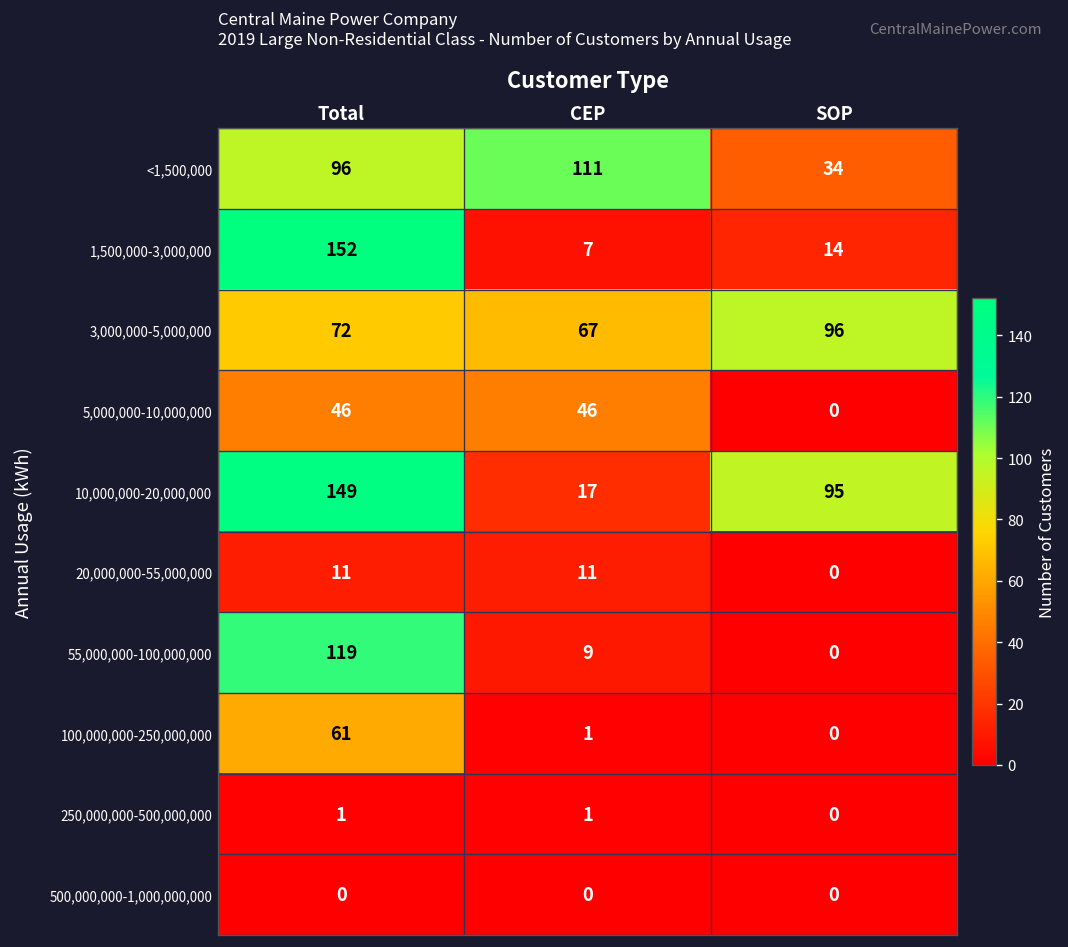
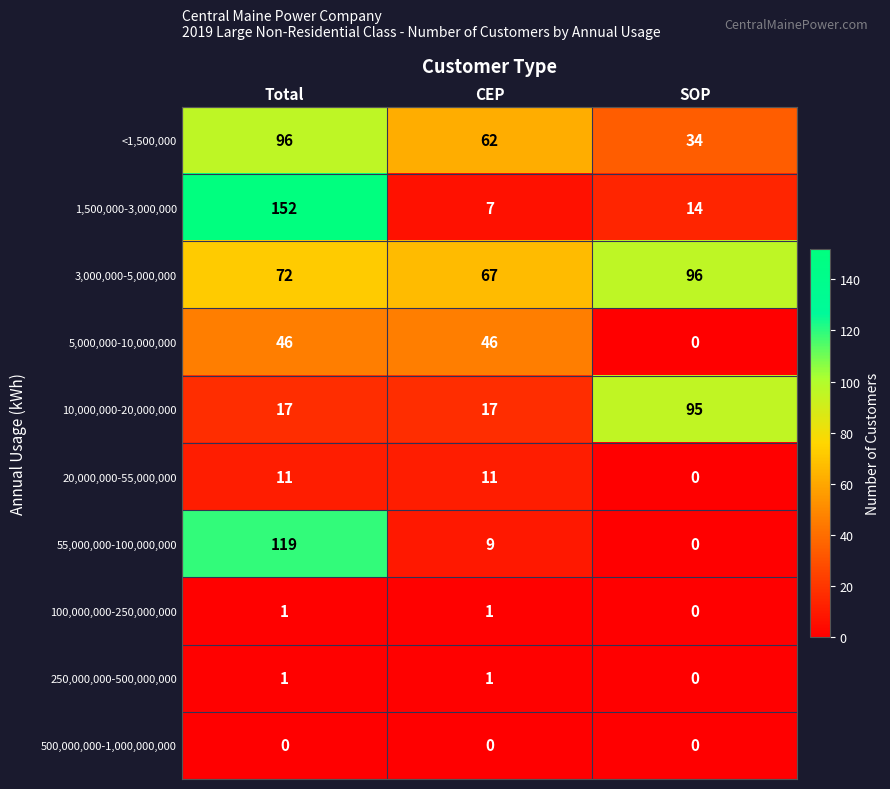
<1,500,000, CEP: 111 -> 62
10,000,000-20,000,000, Total: 149 -> 17
100,000,000-250,000,000, Total: 61 -> 1
